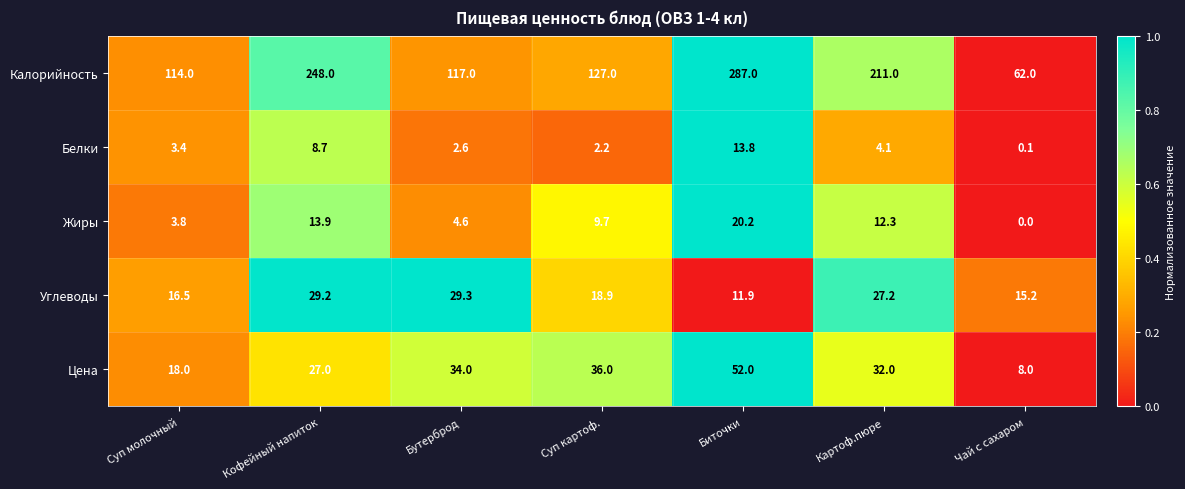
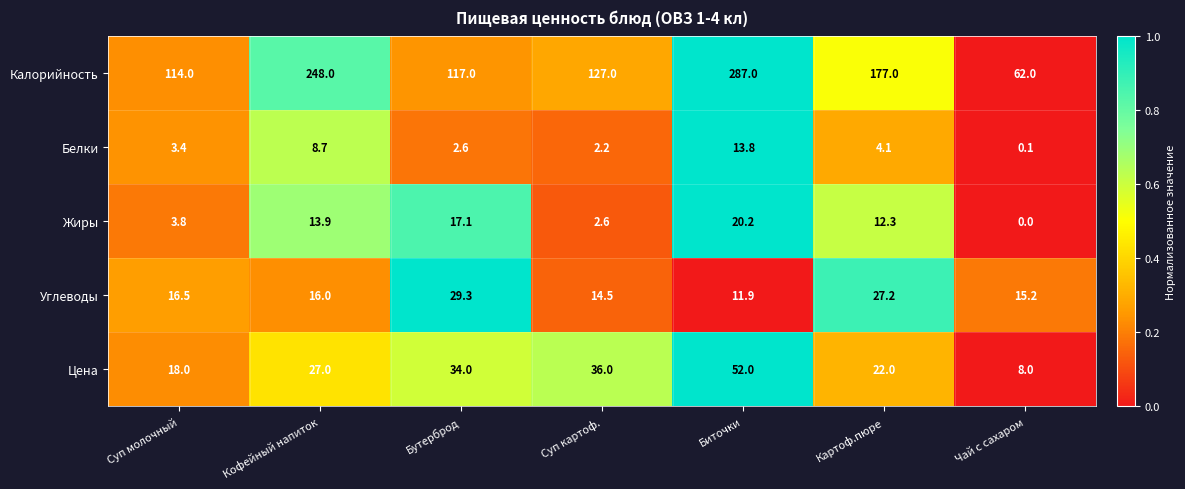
Калорийность, Картоф.пюре: 211.0 -> 177.0
Жиры, Бутерброд: 4.6 -> 17.1
Жиры, Суп картоф.: 9.7 -> 2.6
Углеводы, Кофейный напиток: 29.2 -> 16.0
Углеводы, Суп картоф.: 18.9 -> 14.5
Цена, Картоф.пюре: 32.0 -> 22.0
